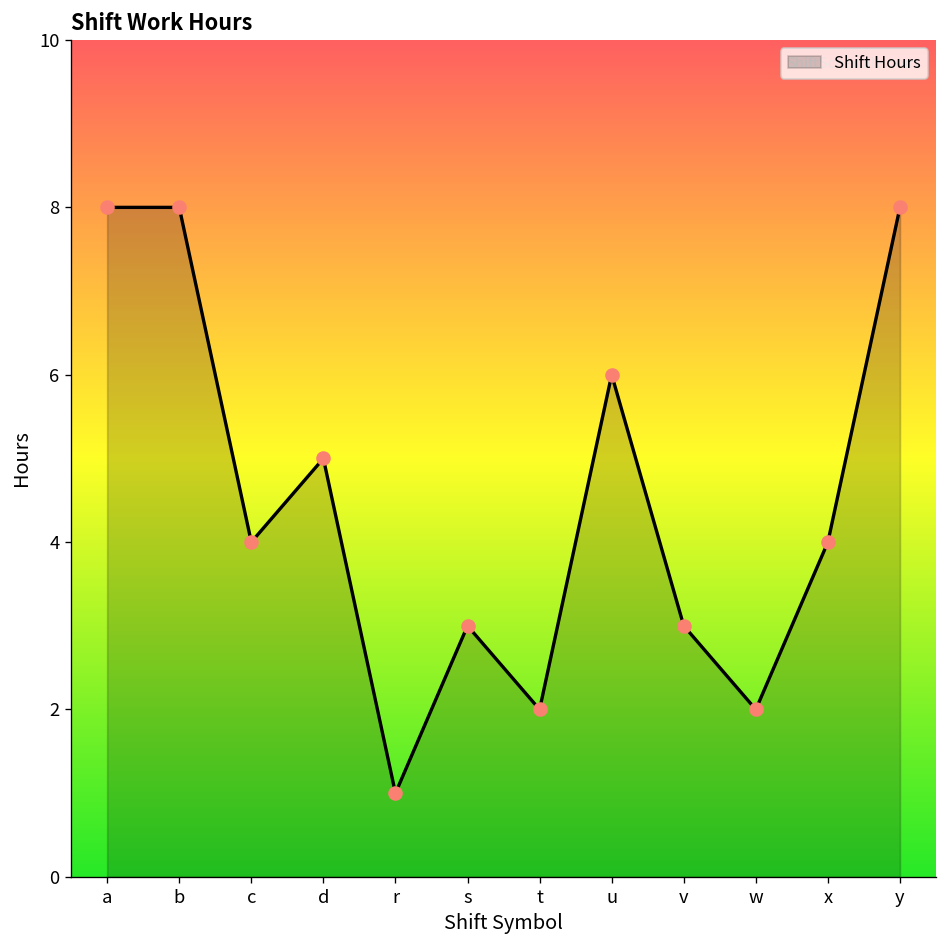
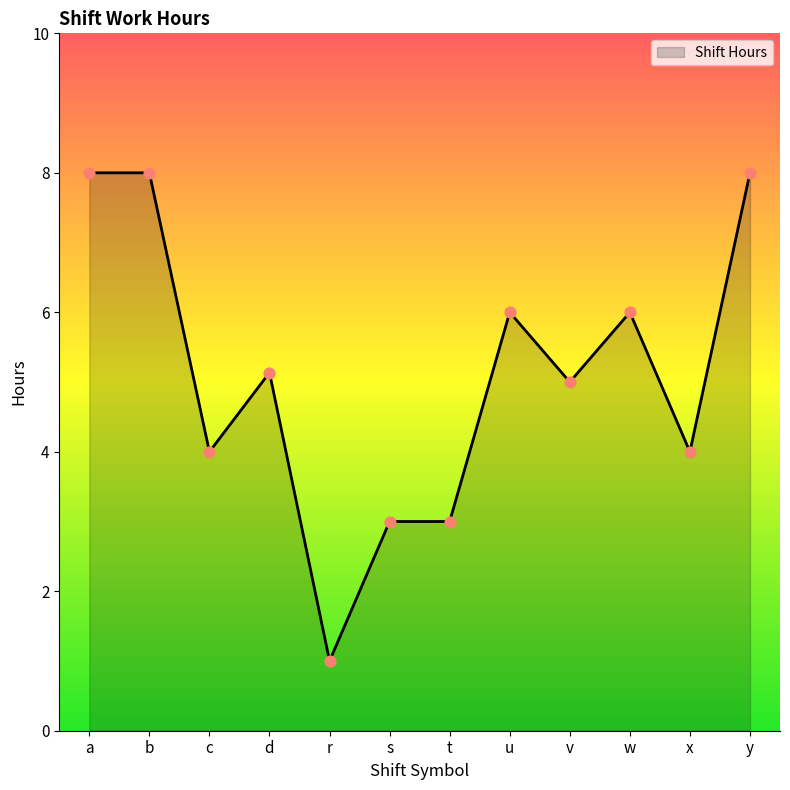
d: 5.0 -> 5.1
t: 2 -> 3
v: 3 -> 5
w: 2 -> 6
